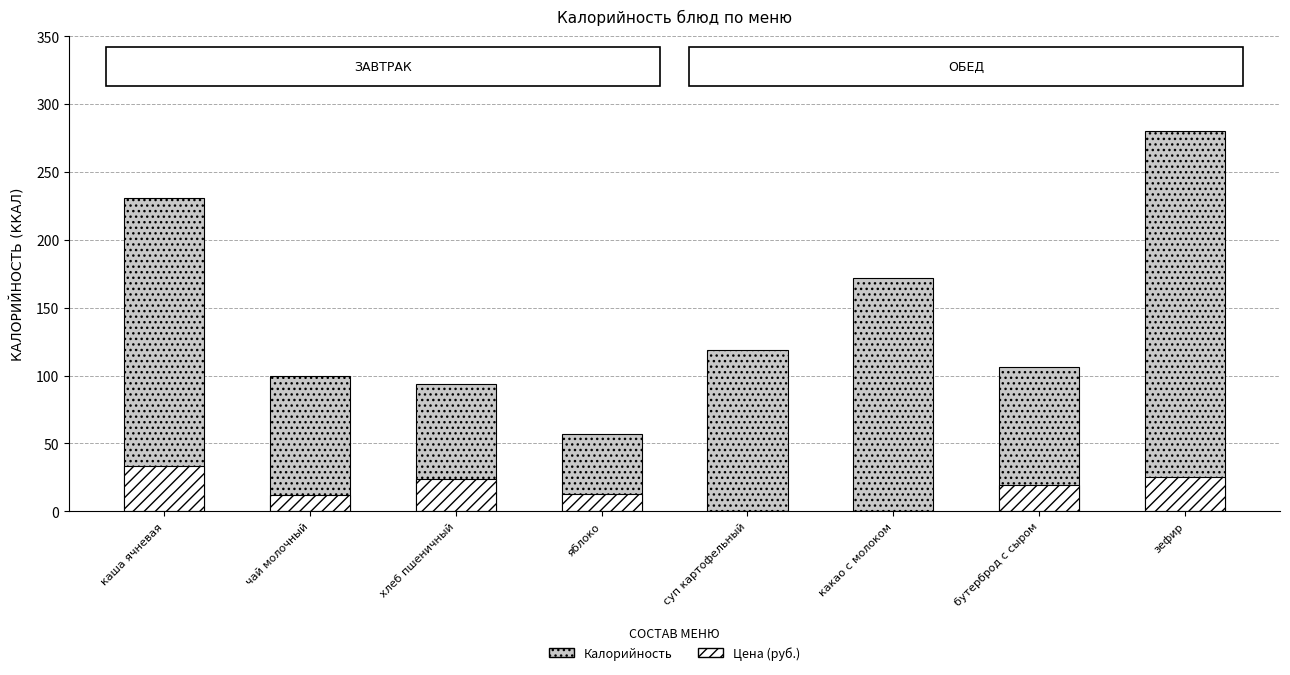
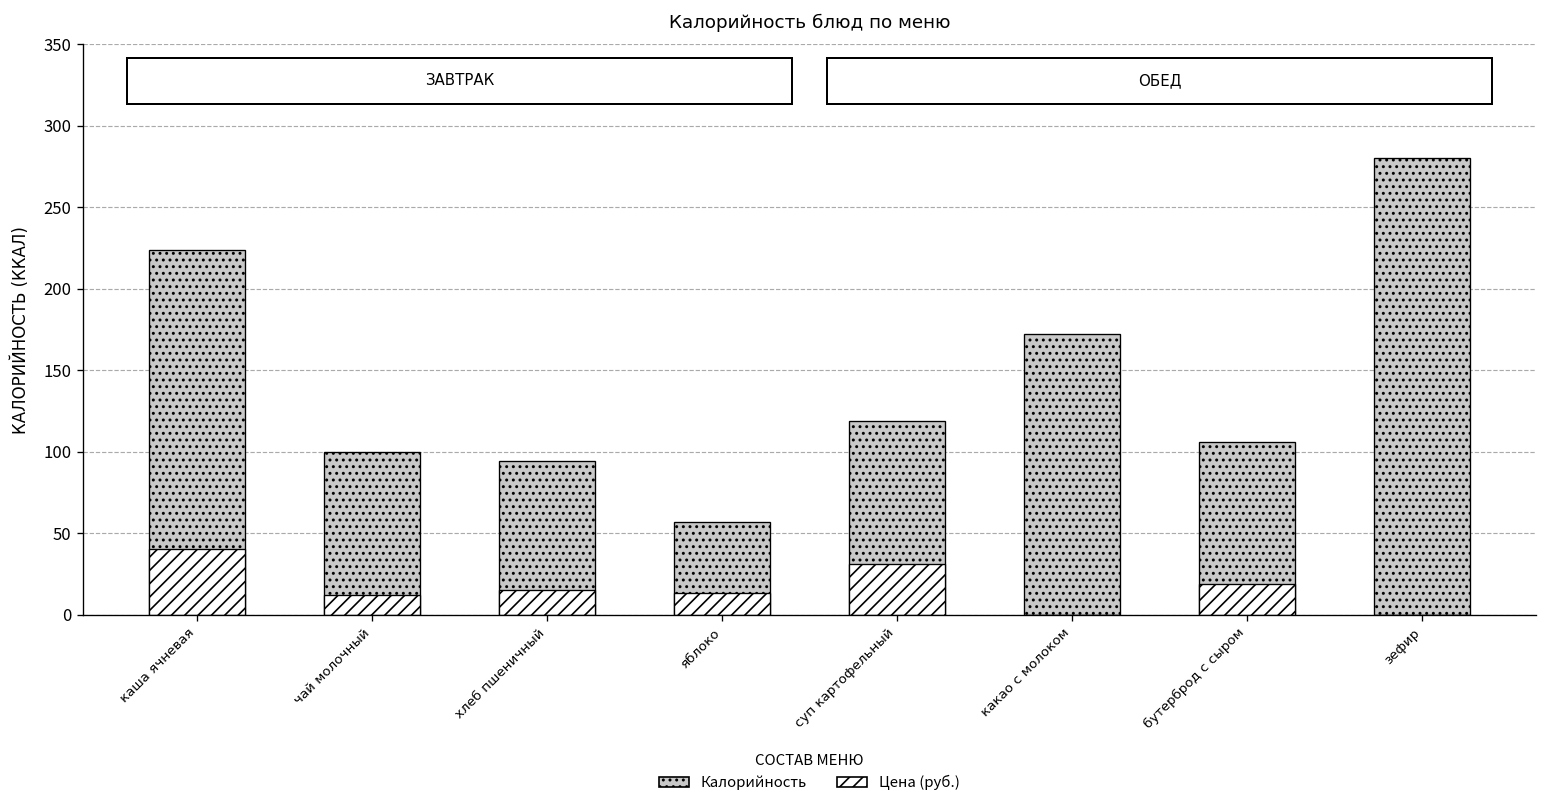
Калорийность, каша ячневая: 231 -> 224
Цена (руб.), каша ячневая: 33 -> 40
Цена (руб.), хлеб пшеничный: 24 -> 15
Цена (руб.), суп картофельный: 0 -> 31
Цена (руб.), зефир: 25 -> 0
